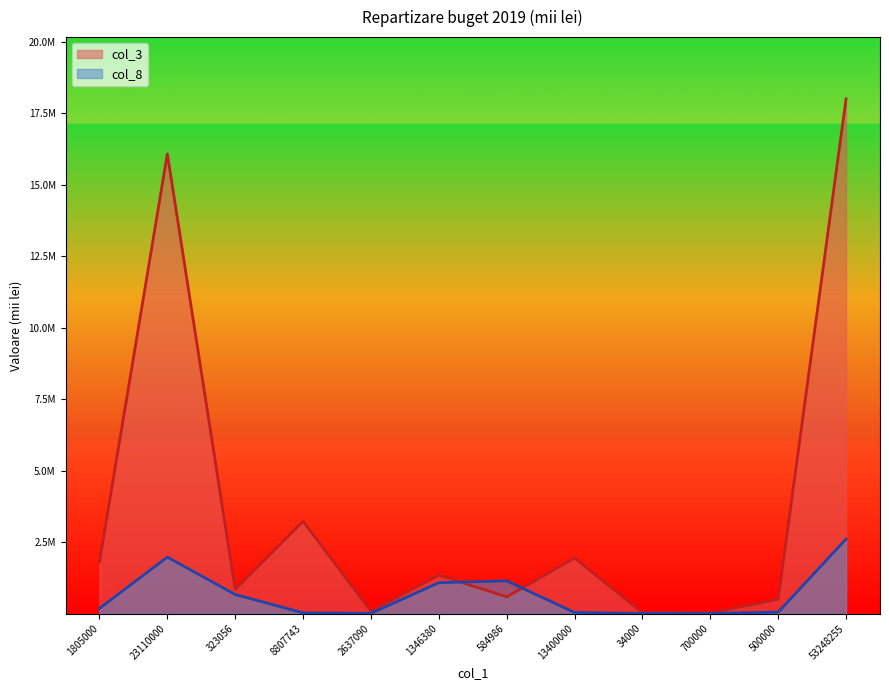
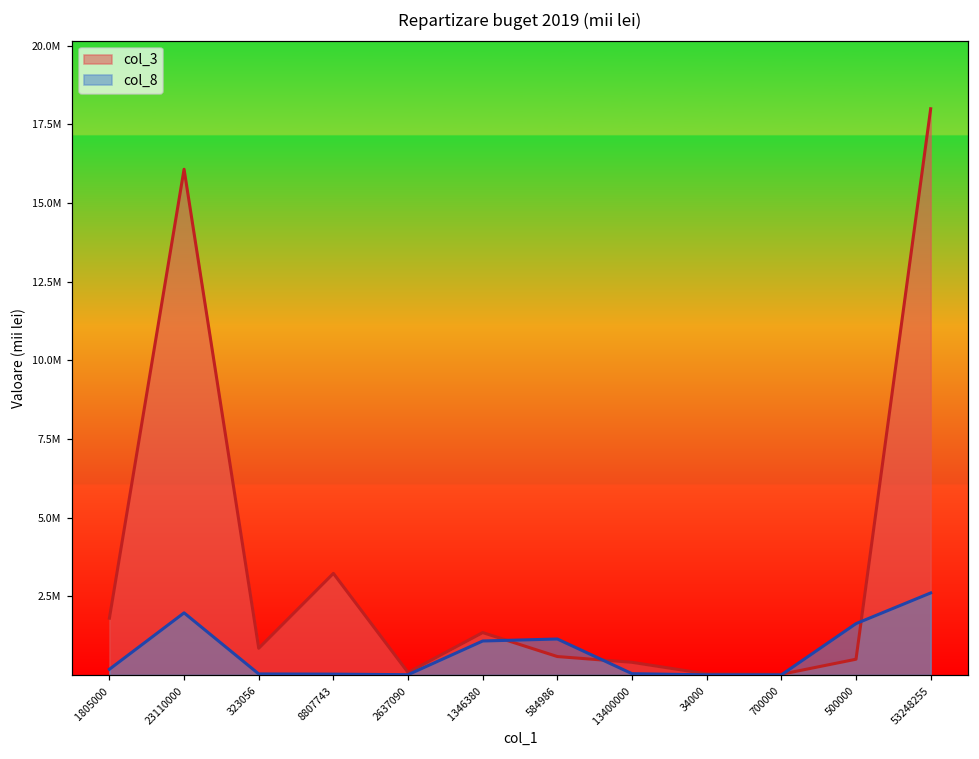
col_8, 323056: 700000 -> 0
col_3, 13400000: 1900000 -> 400000
col_8, 500000: 100000 -> 1600000
